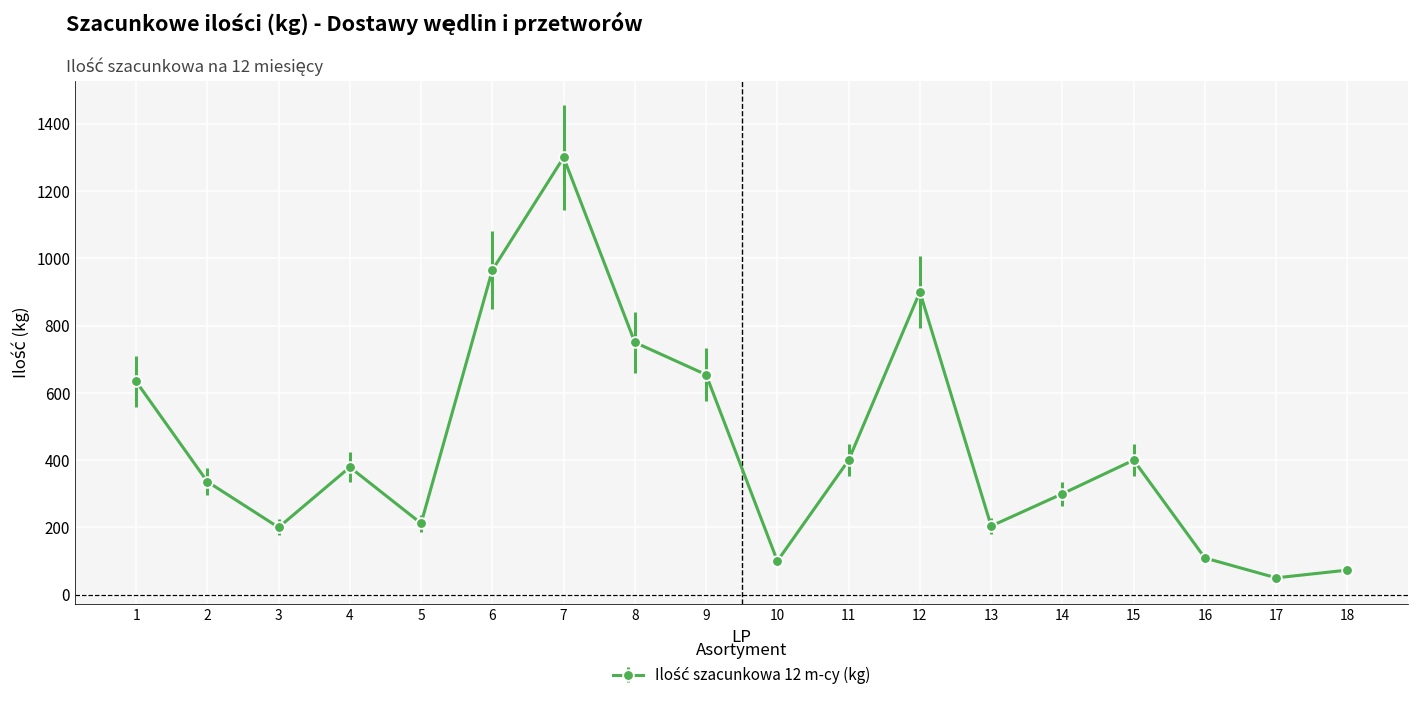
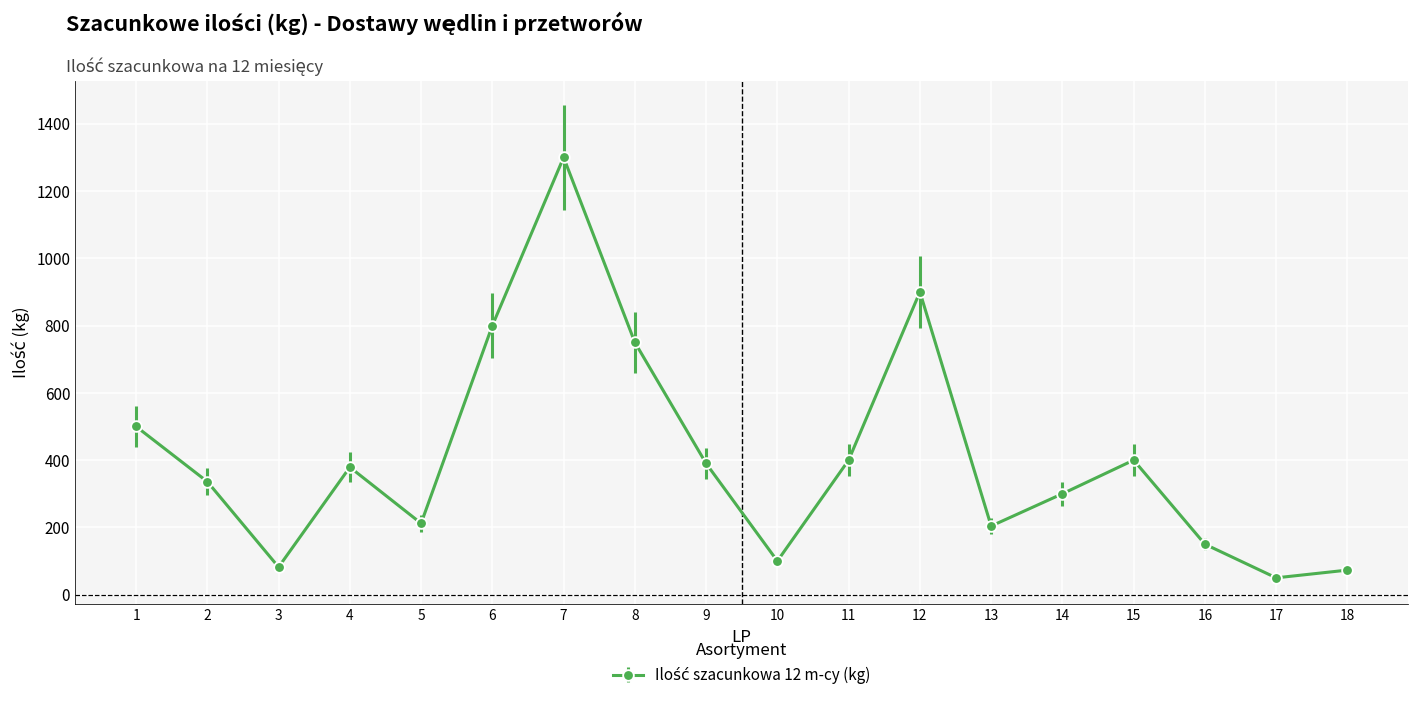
1: 630 -> 500
3: 200 -> 80
6: 970 -> 800
9: 650 -> 390
16: 110 -> 150
